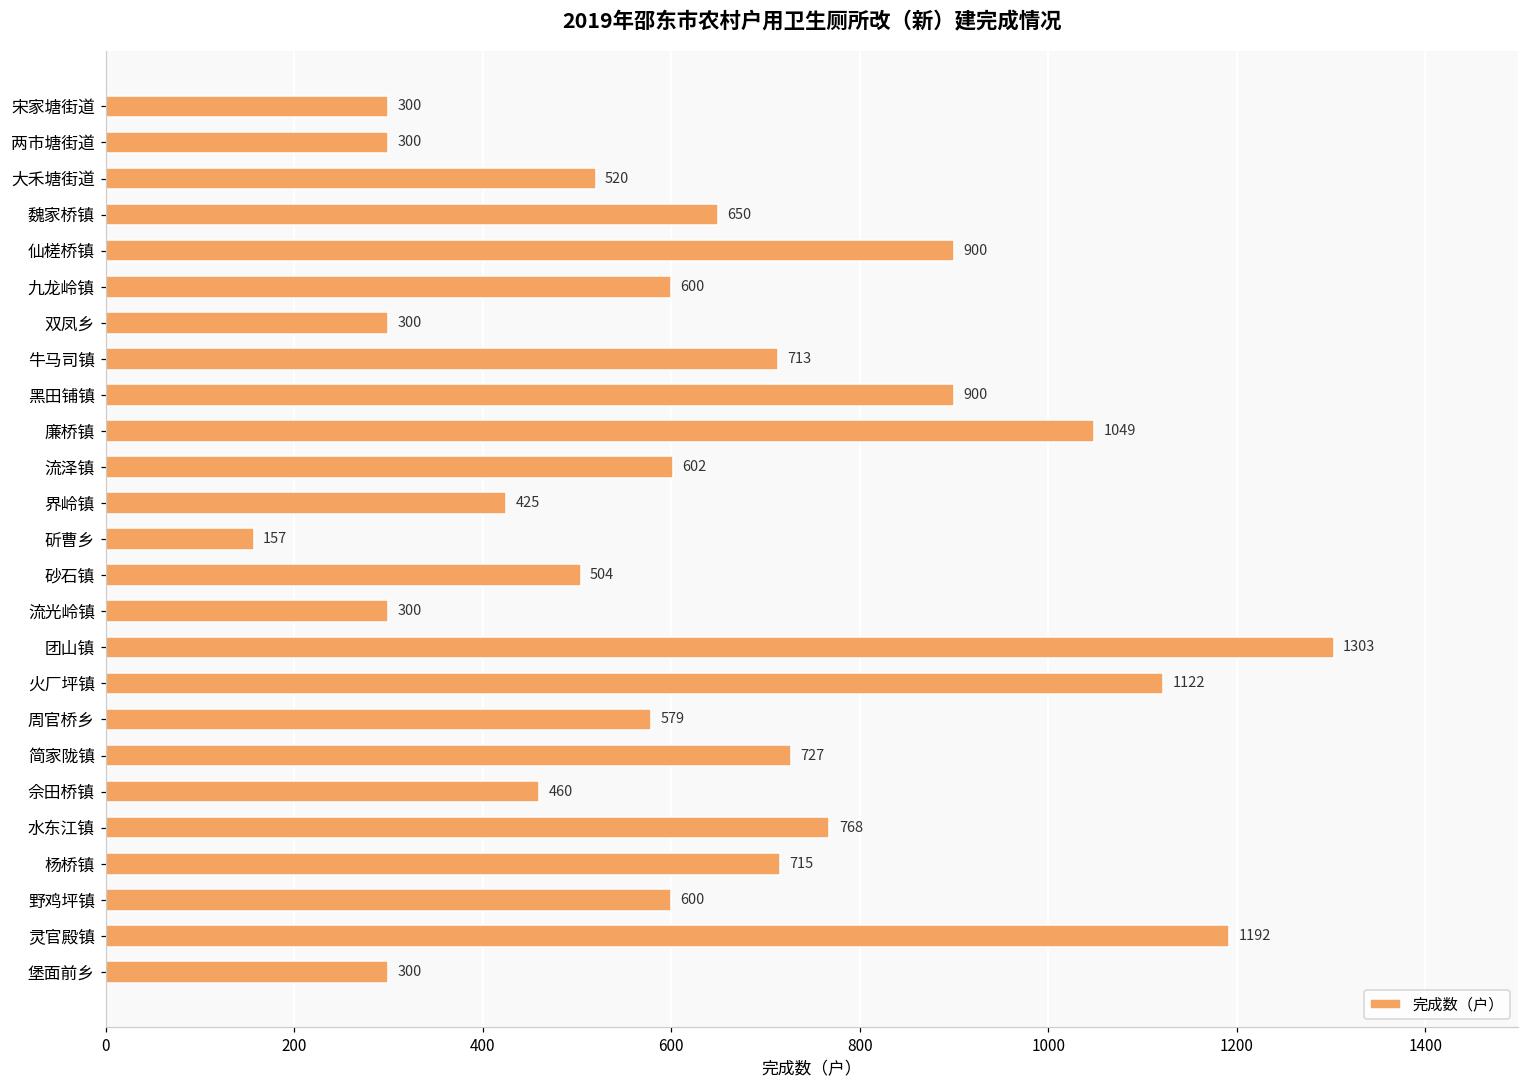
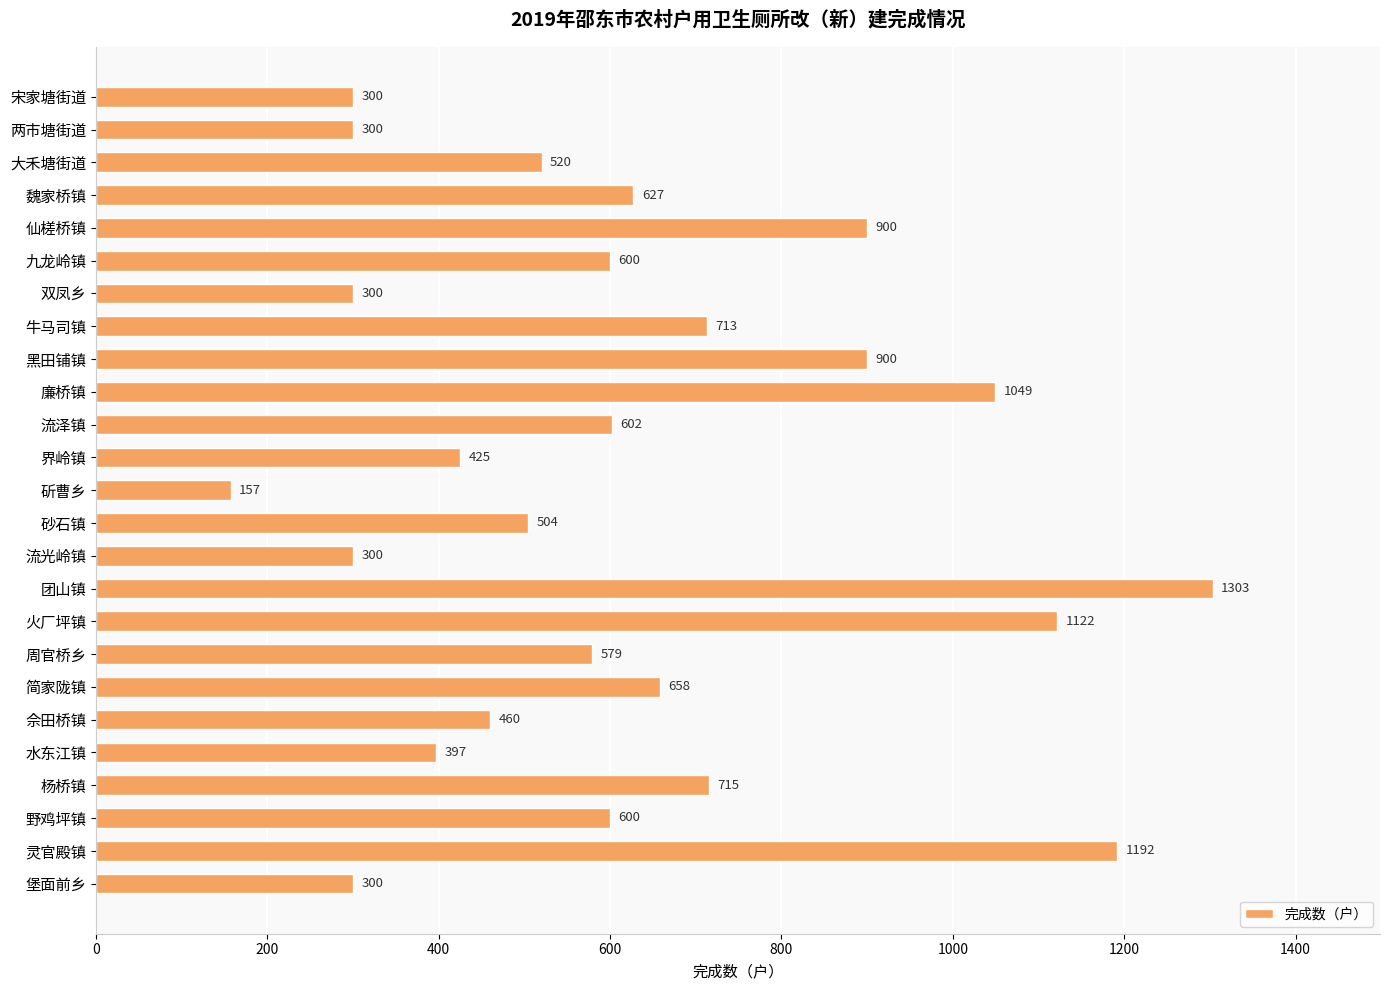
魏家桥镇: 650 -> 627
简家陇镇: 727 -> 658
水东江镇: 768 -> 397
